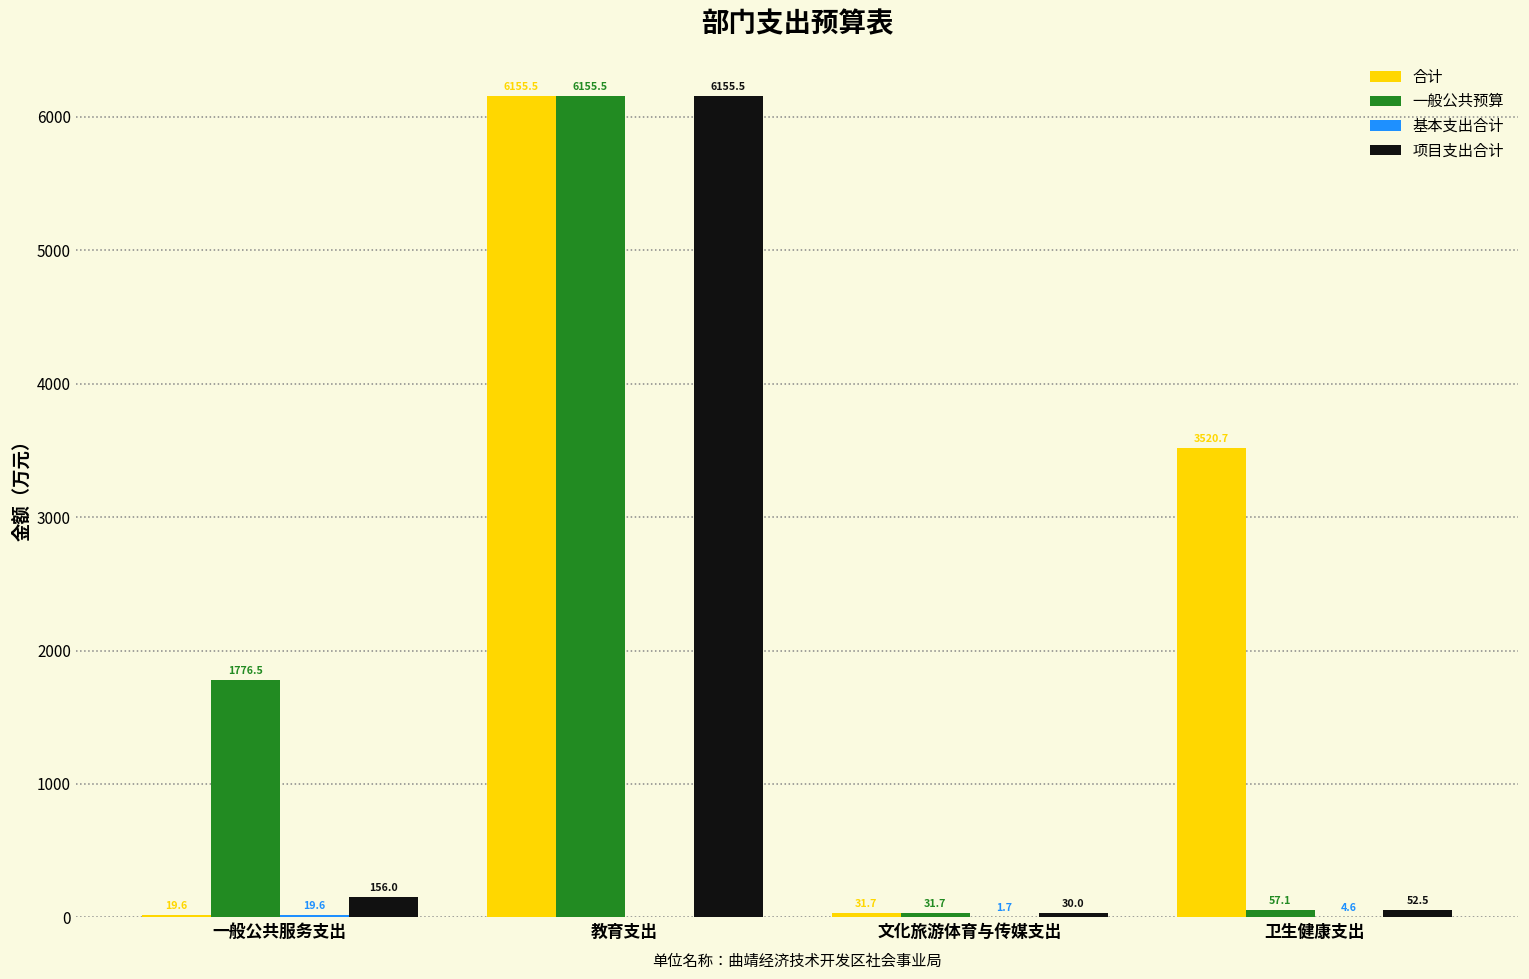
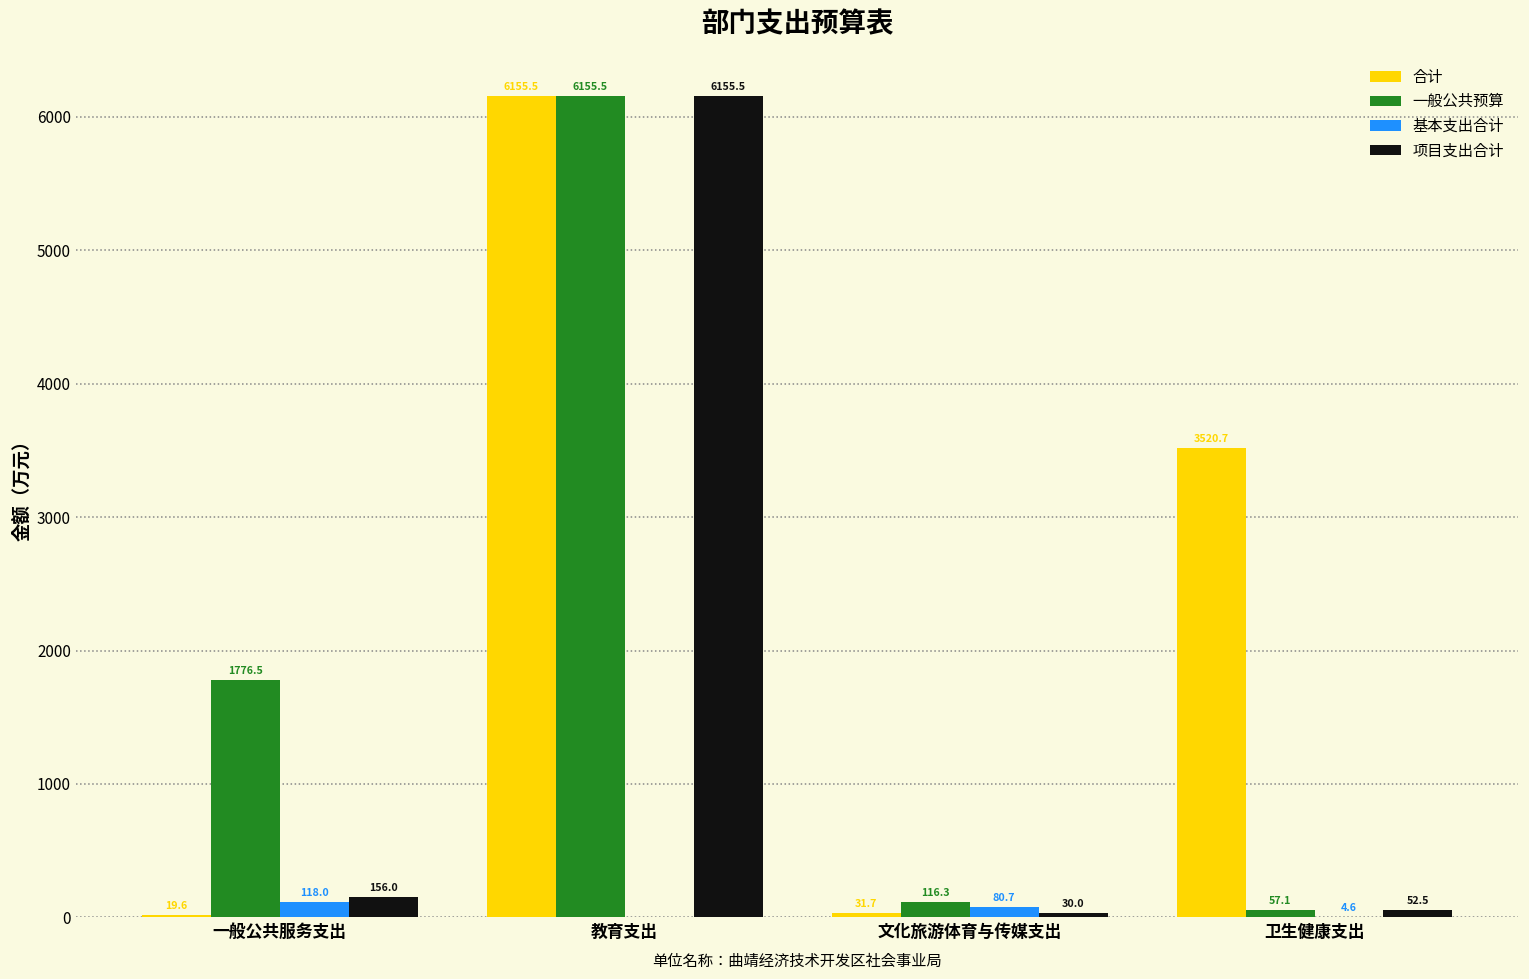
基本支出合计, 一般公共服务支出: 19.6 -> 118.0
一般公共预算, 文化旅游体育与传媒支出: 31.7 -> 116.3
基本支出合计, 文化旅游体育与传媒支出: 1.7 -> 80.7
